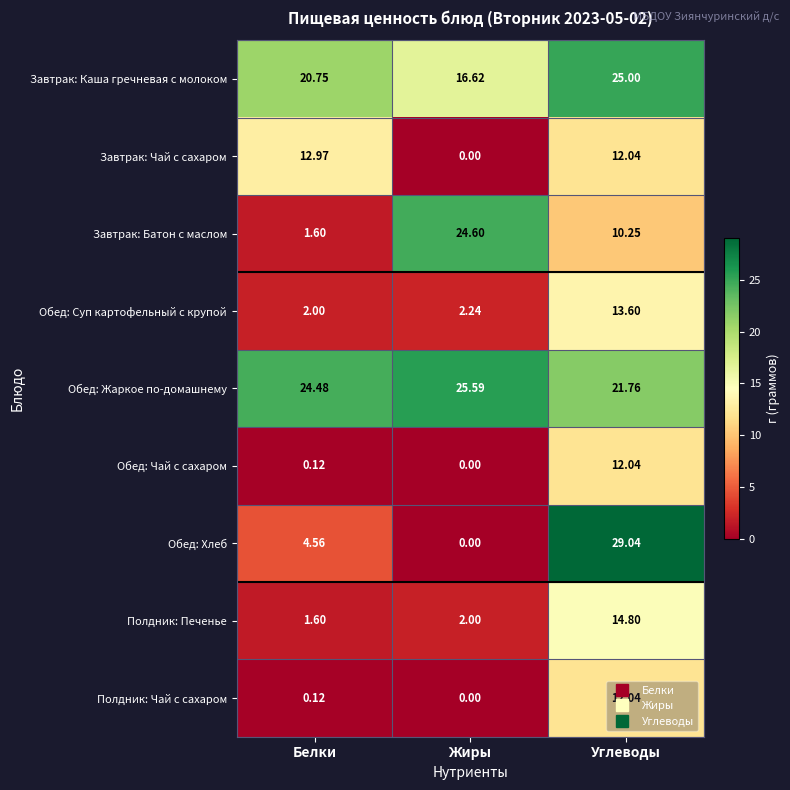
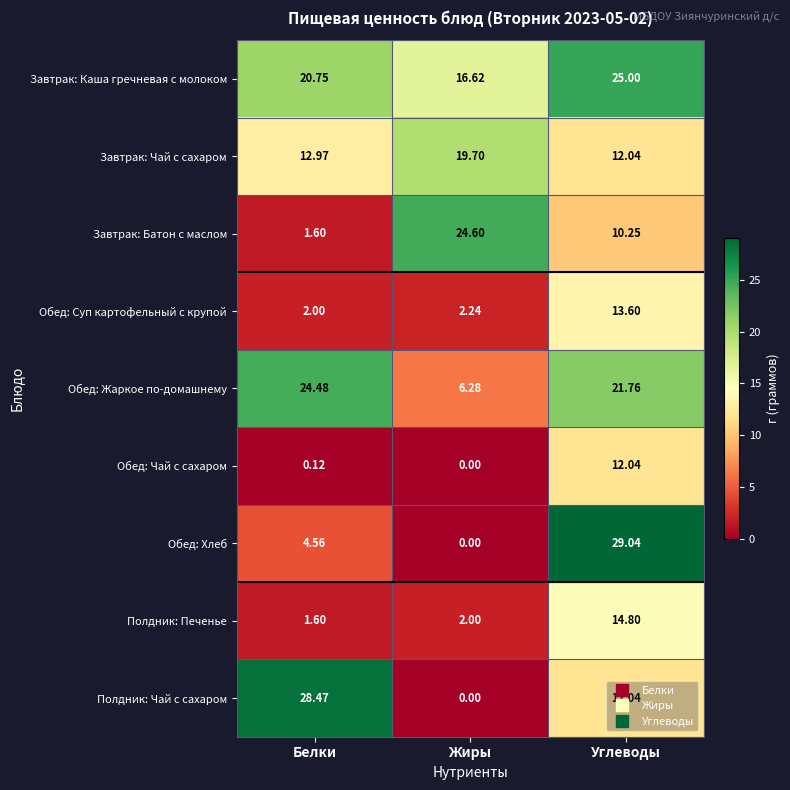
Завтрак: Чай с сахаром, Жиры: 0.00 -> 19.70
Обед: Жаркое по-домашнему, Жиры: 25.59 -> 6.28
Полдник: Чай с сахаром, Белки: 0.12 -> 28.47
